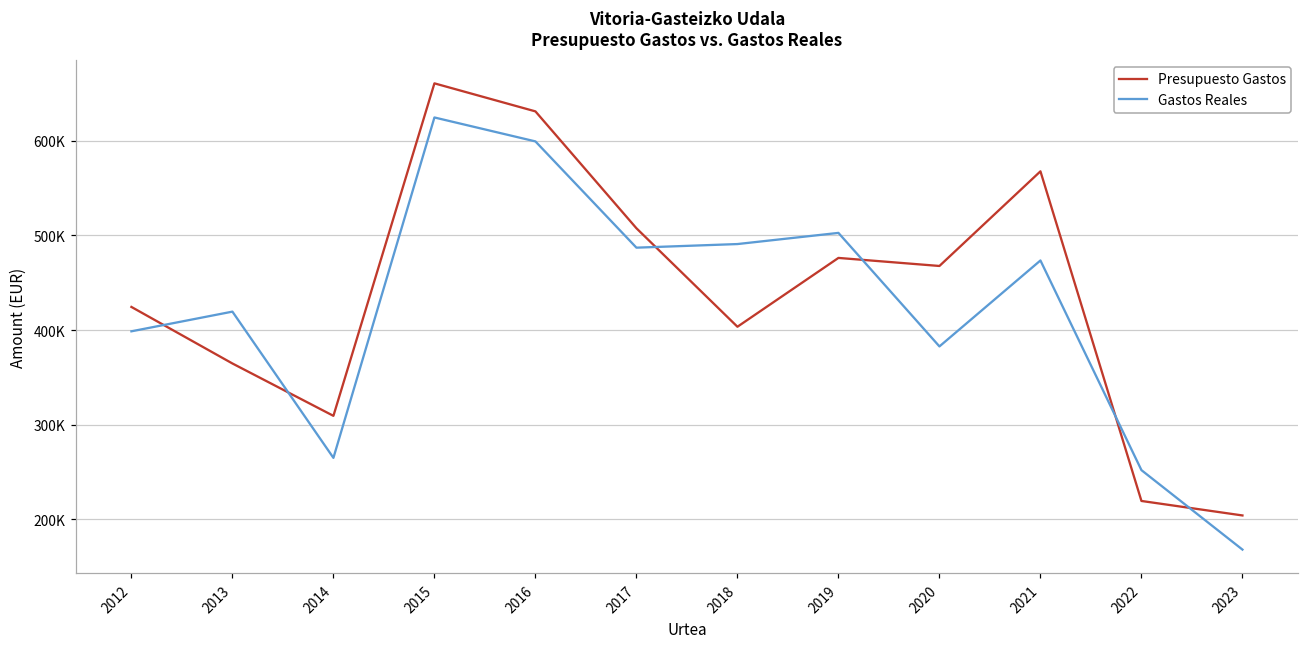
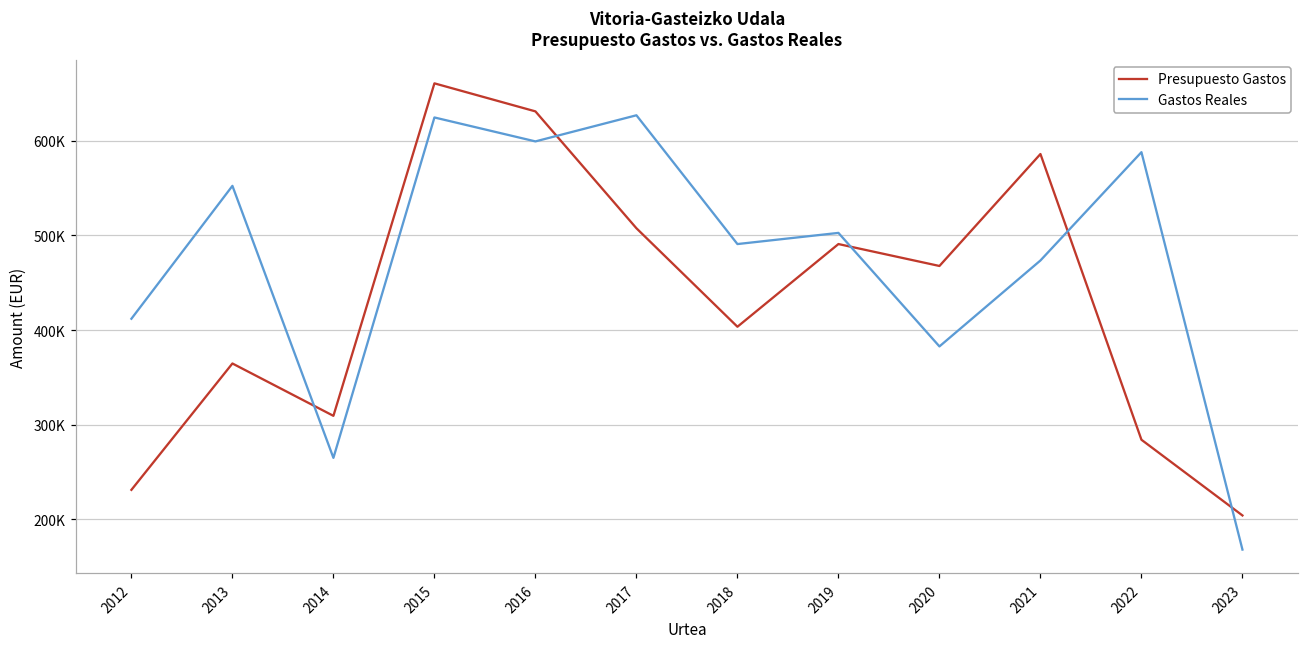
Presupuesto Gastos, 2012: 420000 -> 230000
Gastos Reales, 2012: 400000 -> 410000
Gastos Reales, 2013: 420000 -> 550000
Gastos Reales, 2017: 490000 -> 630000
Presupuesto Gastos, 2019: 480000 -> 490000
Presupuesto Gastos, 2021: 570000 -> 590000
Presupuesto Gastos, 2022: 220000 -> 280000
Gastos Reales, 2022: 250000 -> 590000
